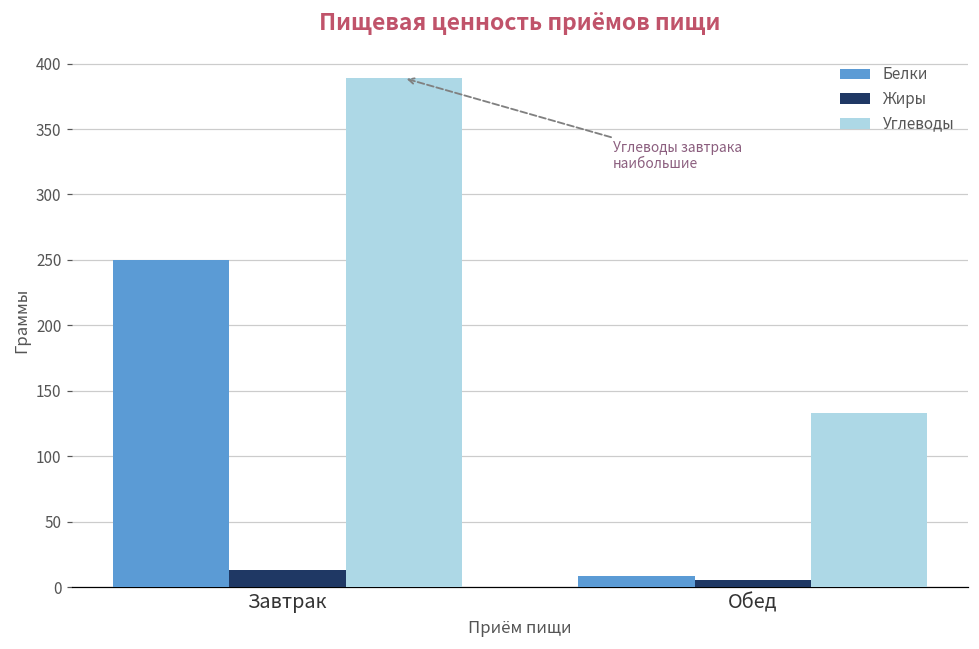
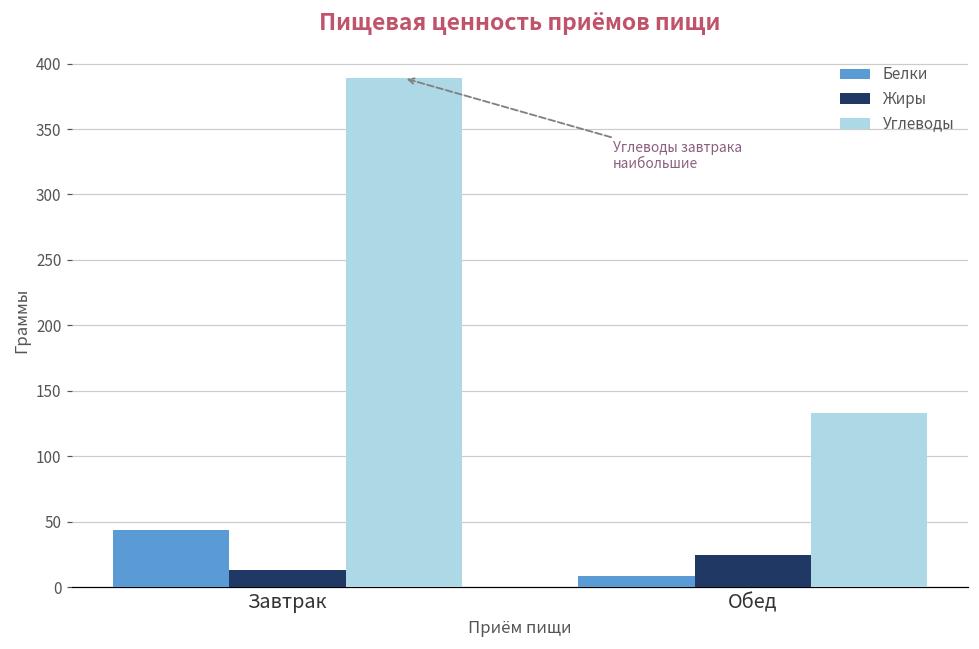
Белки, Завтрак: 250 -> 43
Жиры, Обед: 5 -> 24
